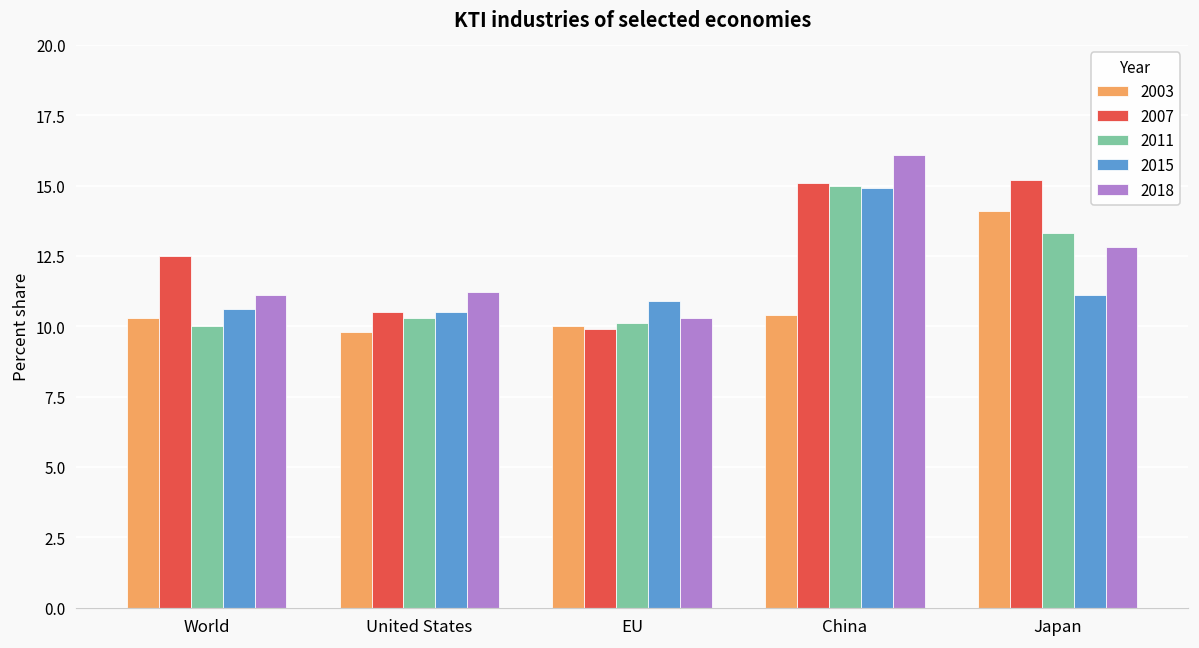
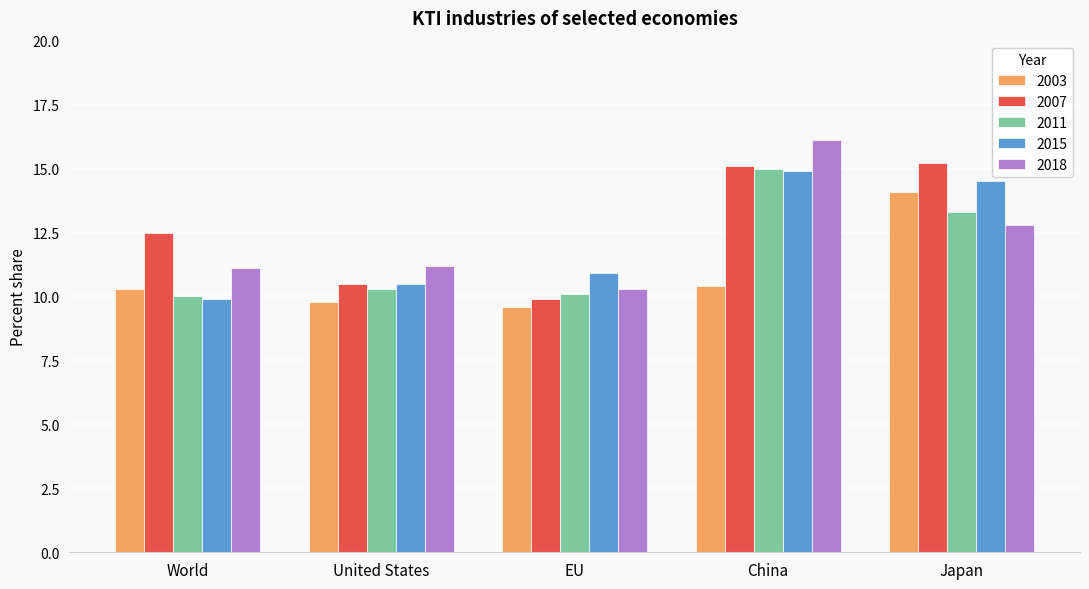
2015, World: 10.6 -> 9.9
2003, EU: 10.0 -> 9.6
2015, Japan: 11.1 -> 14.5
